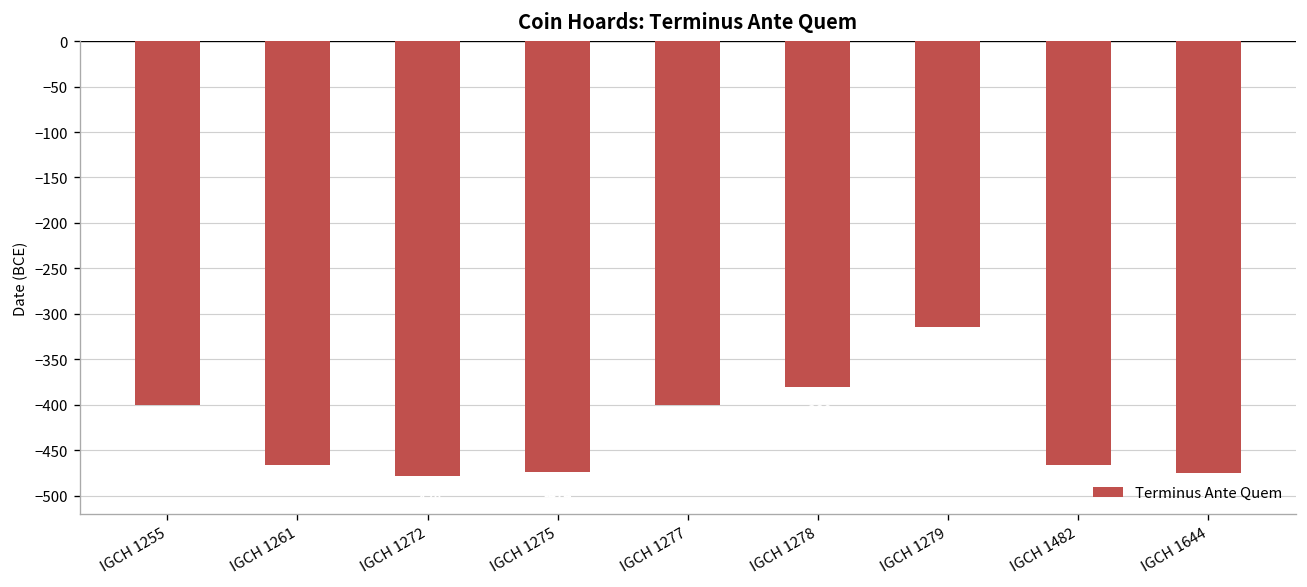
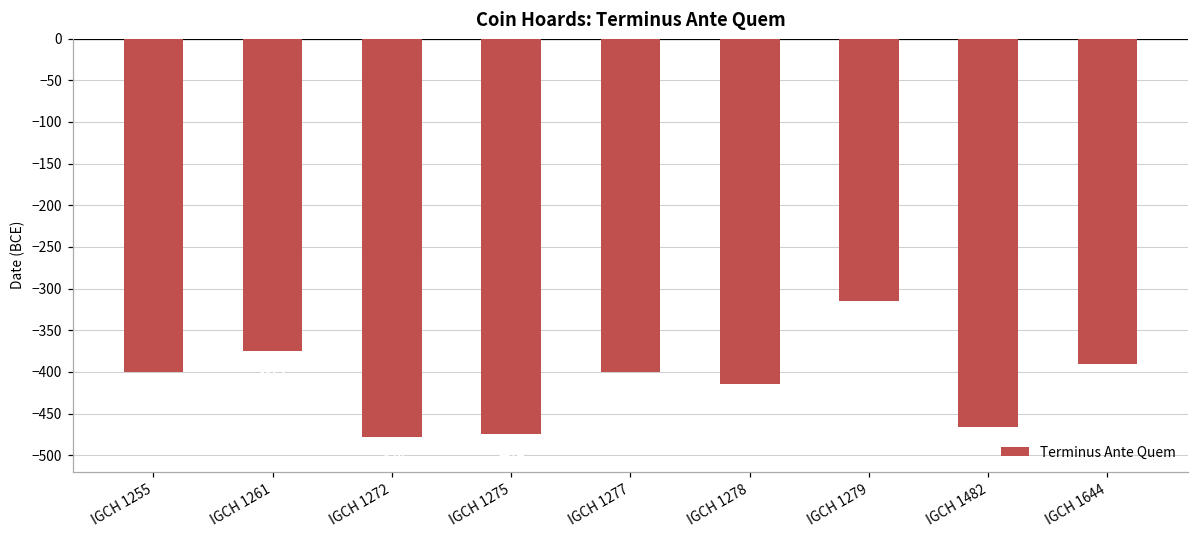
IGCH 1261: -470 -> -380
IGCH 1278: -380 -> -420
IGCH 1644: -480 -> -390
